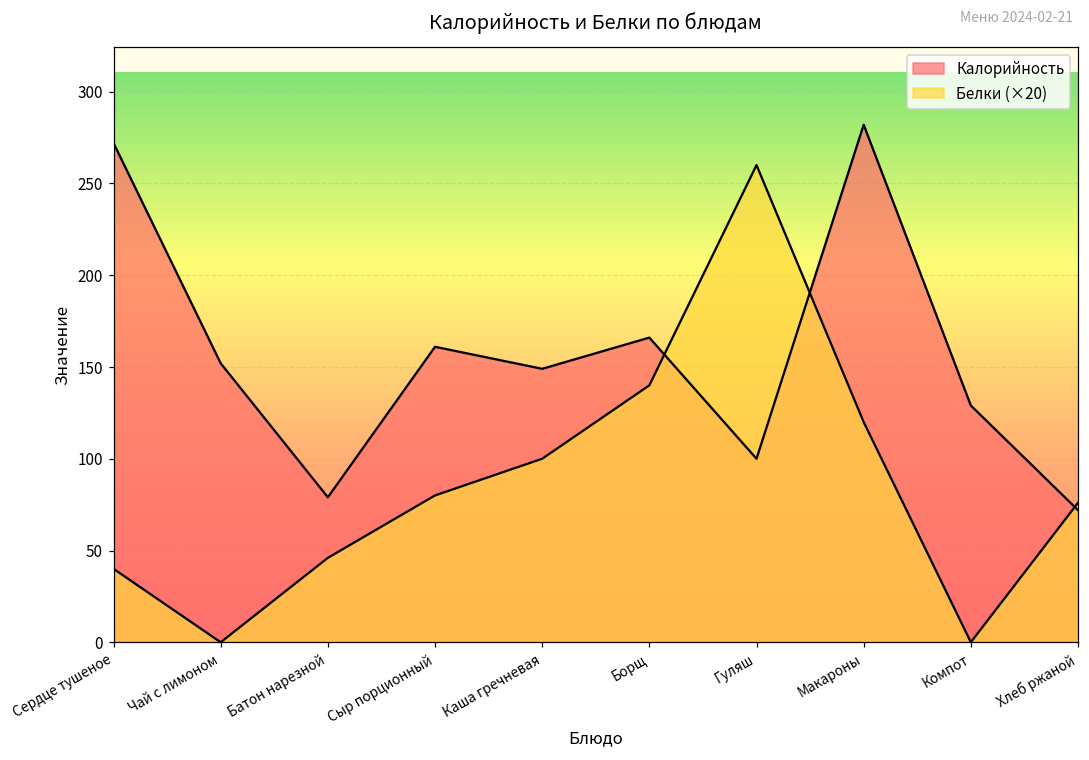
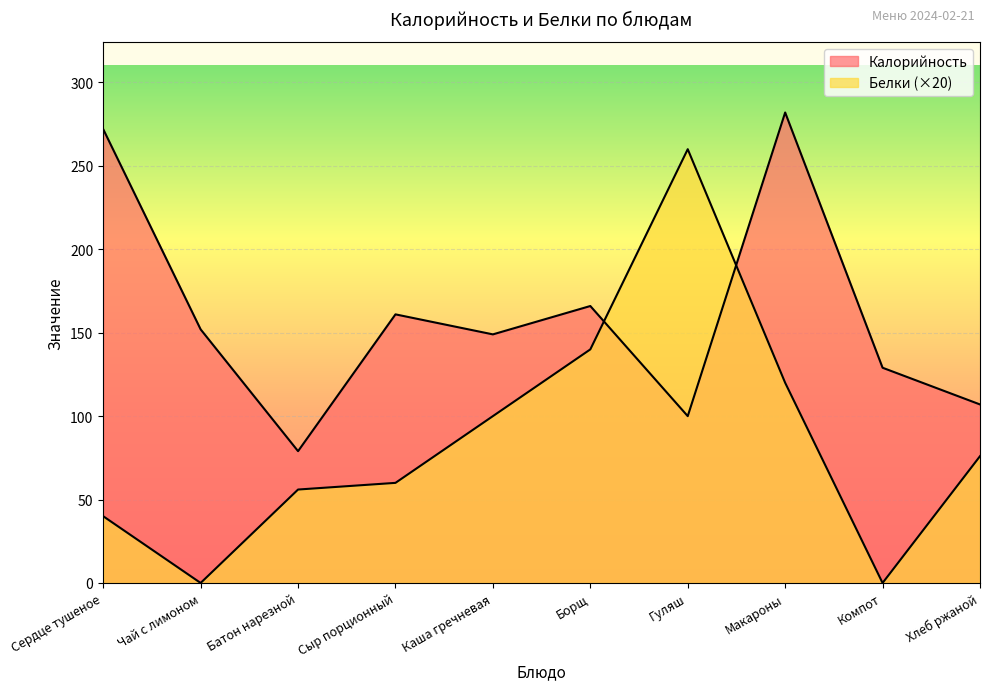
Белки (×20), Батон нарезной: 46 -> 56
Белки (×20), Сыр порционный: 80 -> 60
Калорийность, Хлеб ржаной: 72 -> 107
